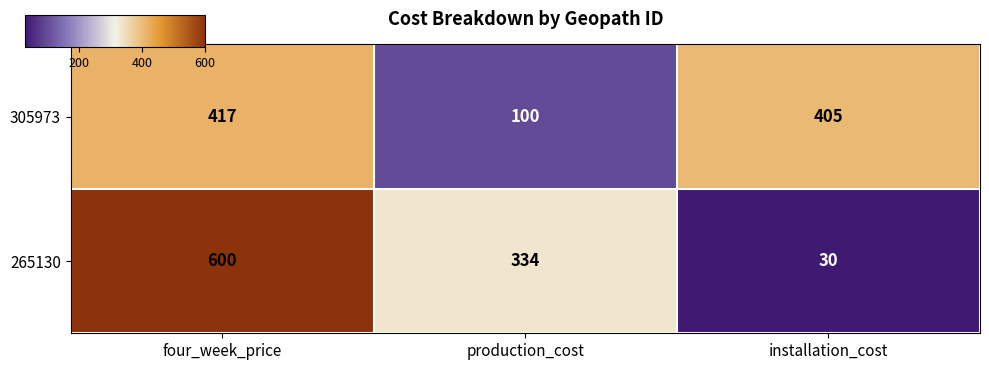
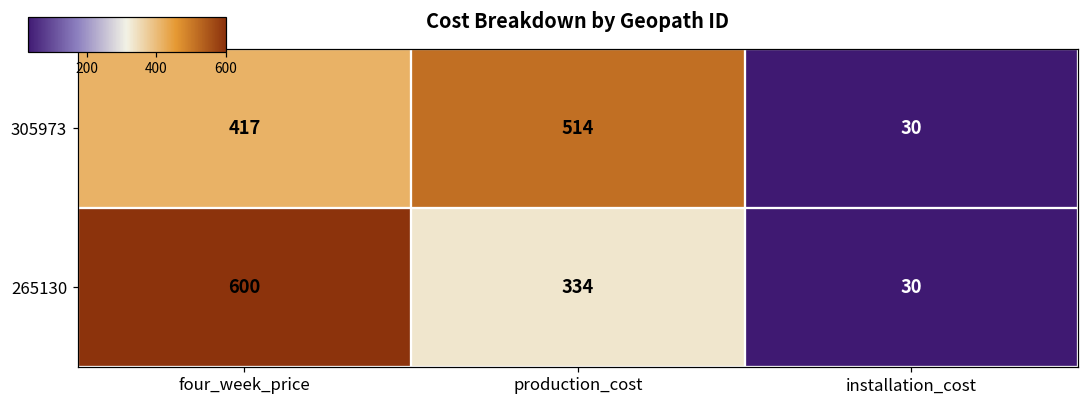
305973, production_cost: 100 -> 514
305973, installation_cost: 405 -> 30
